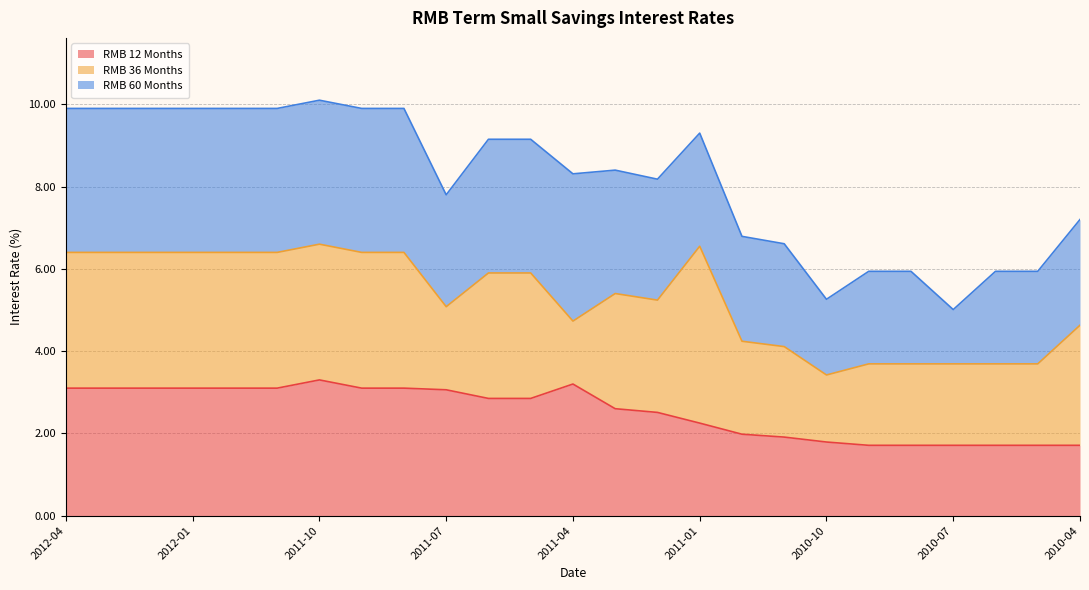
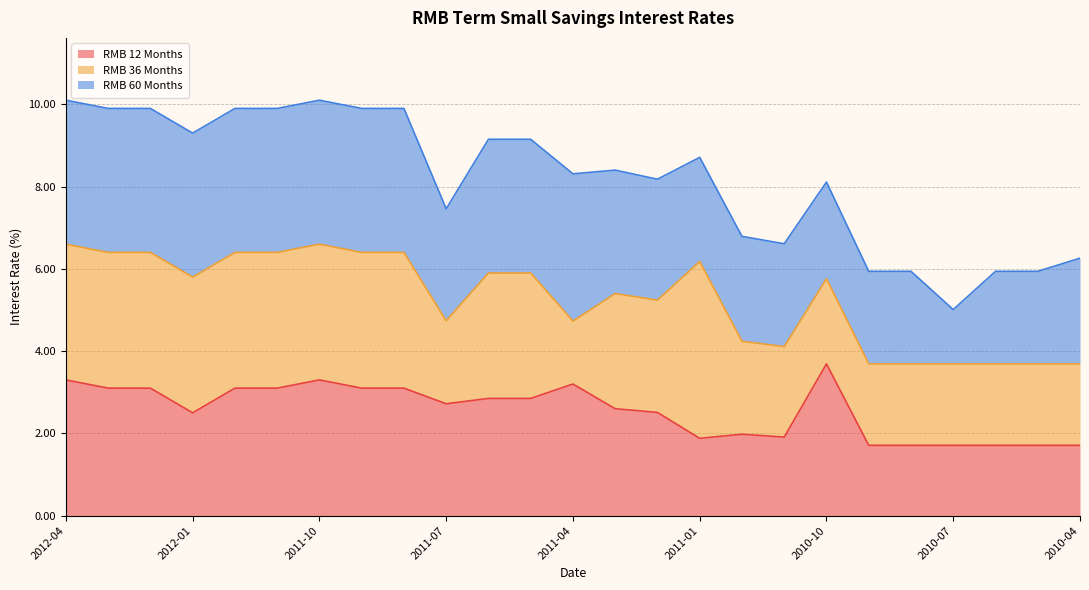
RMB 12 Months, 2012-04: 3.1 -> 3.3
RMB 12 Months, 2012-01: 3.1 -> 2.5
RMB 12 Months, 2011-07: 3.1 -> 2.7
RMB 12 Months, 2011-01: 2.3 -> 1.9
RMB 60 Months, 2011-01: 2.8 -> 2.5
RMB 12 Months, 2010-10: 1.8 -> 3.7
RMB 36 Months, 2010-10: 1.6 -> 2.1
RMB 60 Months, 2010-10: 1.8 -> 2.3
RMB 36 Months, 2010-04: 2.9 -> 2.0
